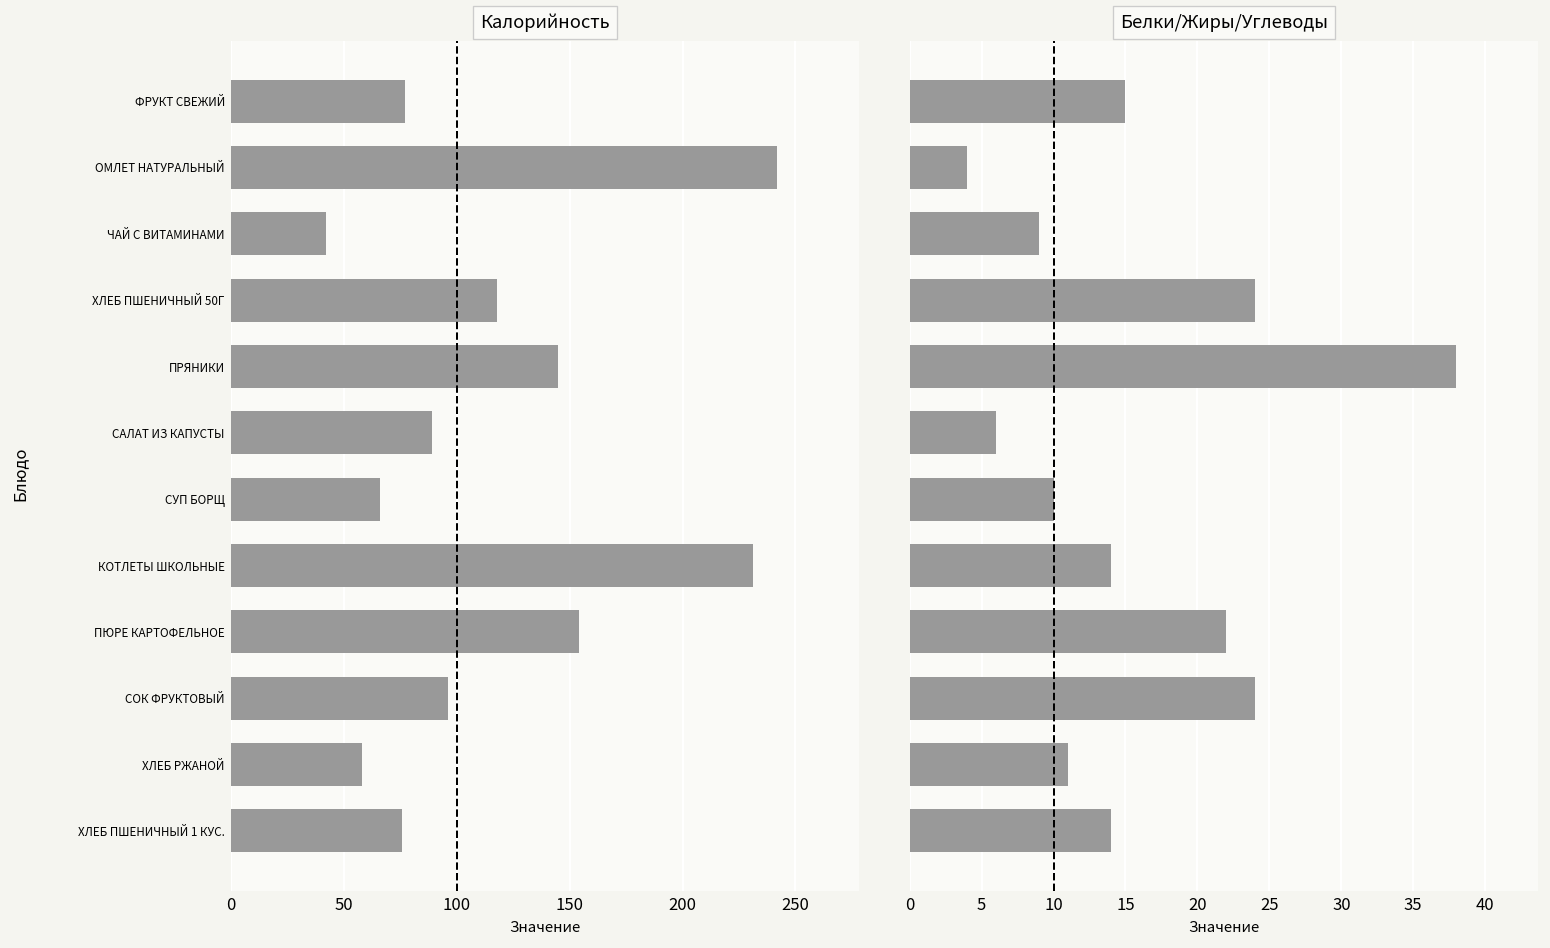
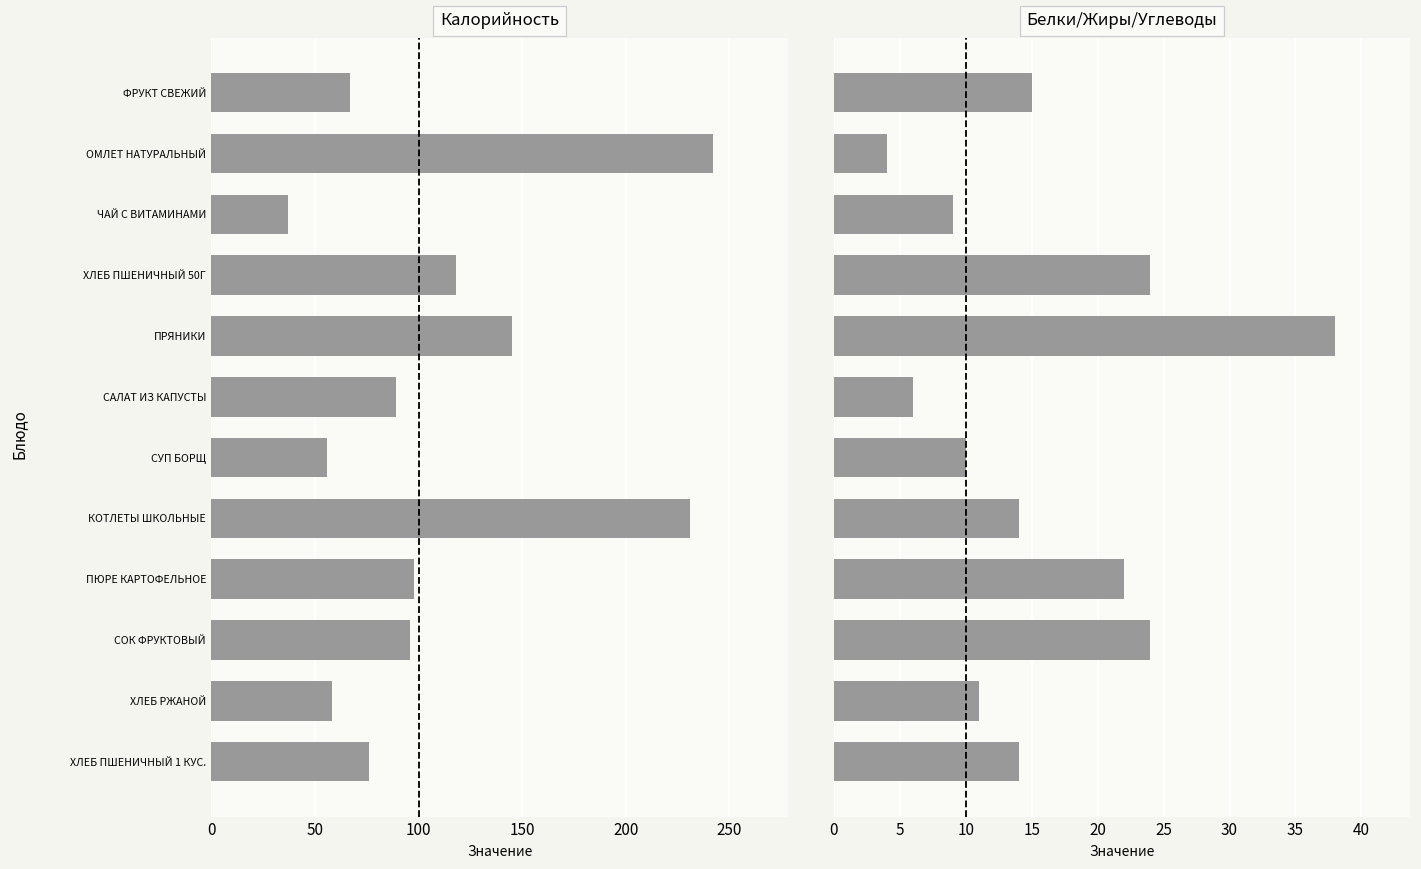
Калорийность, ФРУКТ СВЕЖИЙ: 77 -> 67
Калорийность, ЧАЙ С ВИТАМИНАМИ: 42 -> 37
Калорийность, СУП БОРЩ: 66 -> 56
Калорийность, ПЮРЕ КАРТОФЕЛЬНОЕ: 154 -> 98
